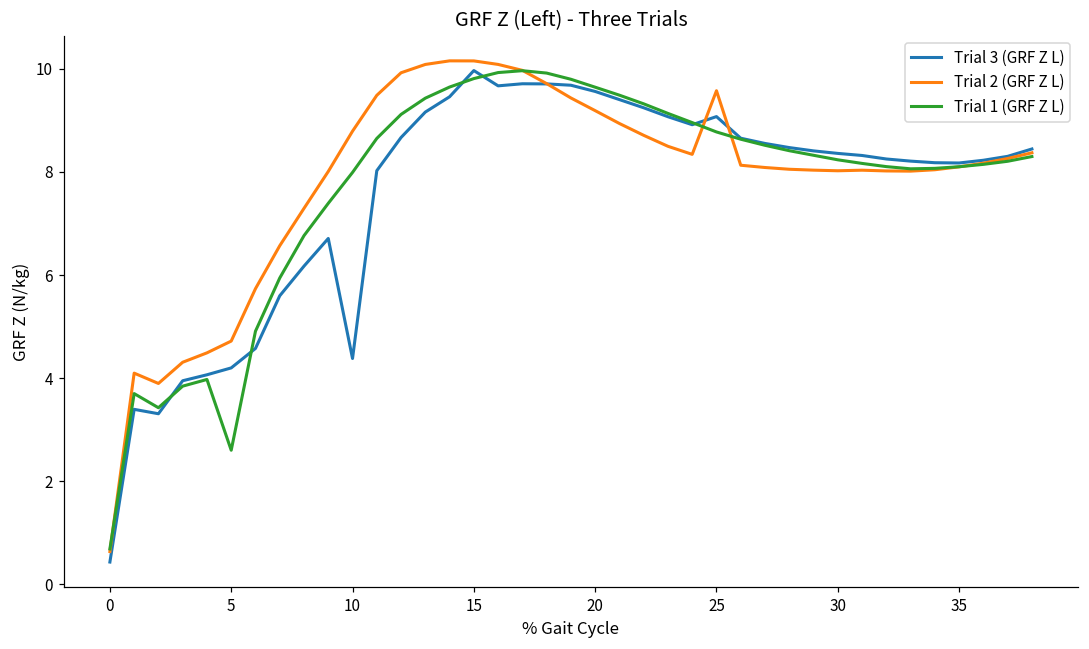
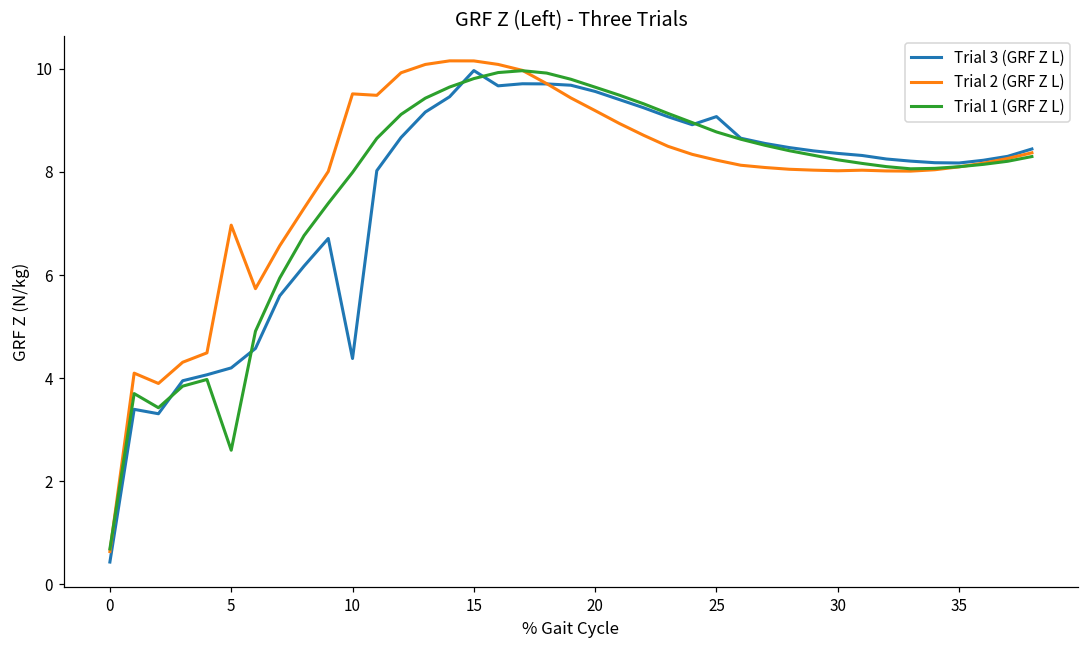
Trial 2 (GRF Z L), 5: 4.7 -> 7.0
Trial 2 (GRF Z L), 10: 8.8 -> 9.5
Trial 2 (GRF Z L), 25: 9.6 -> 8.2
